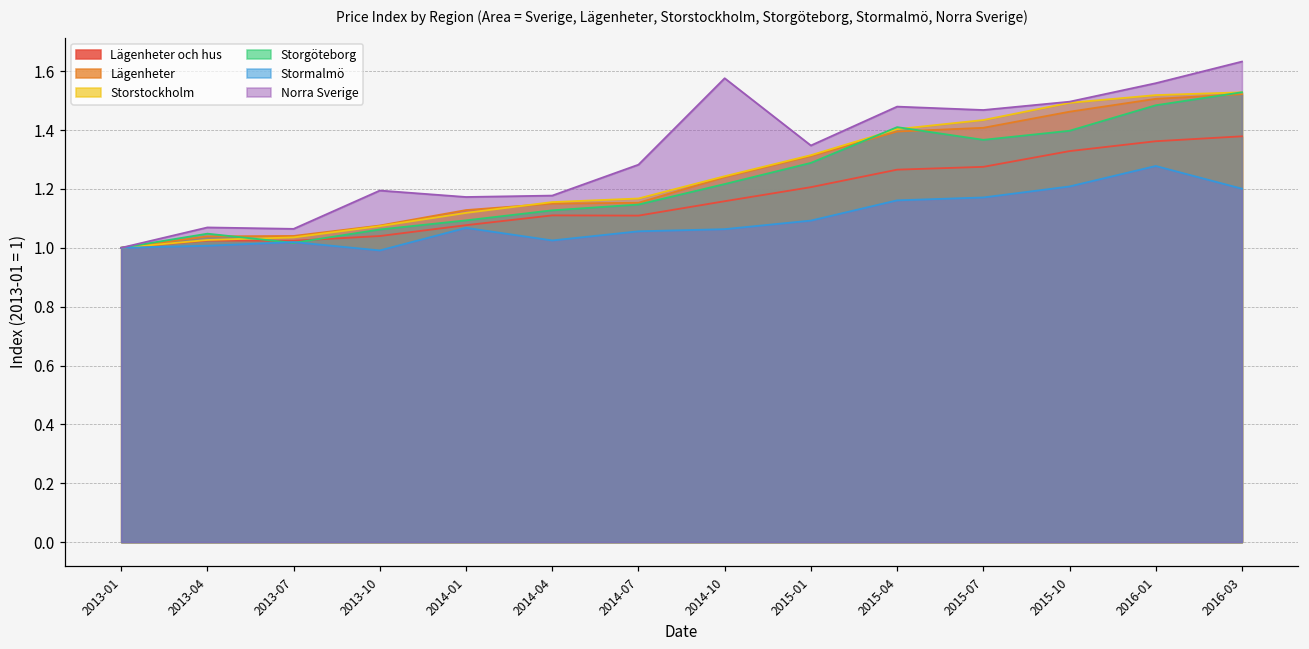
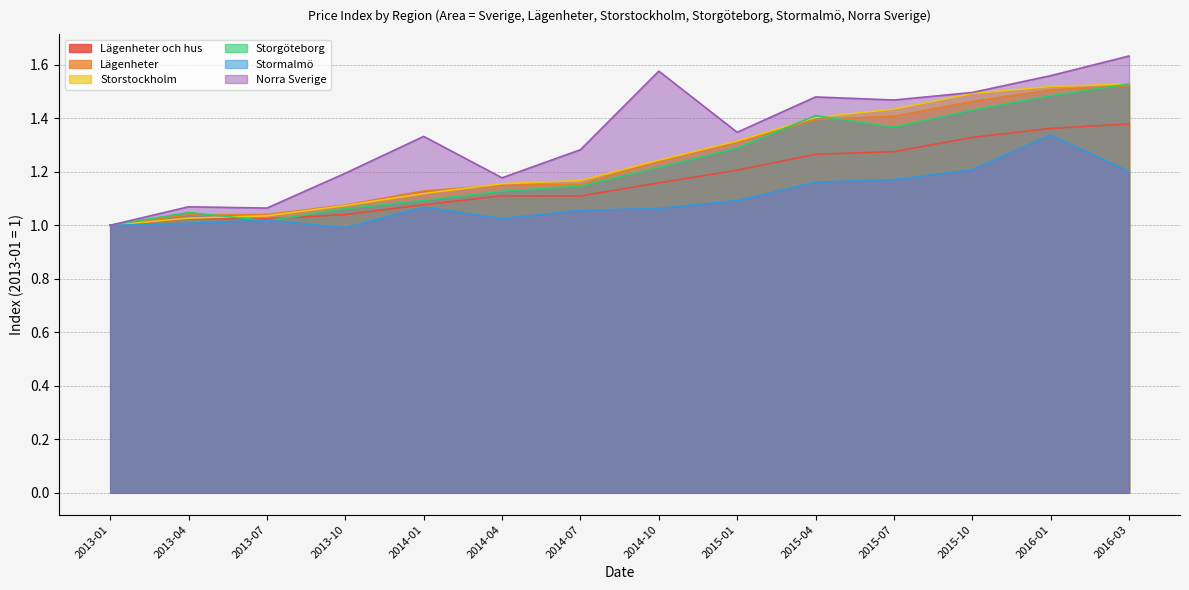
Norra Sverige, 2014-01: 1.17 -> 1.33
Storgöteborg, 2015-10: 1.40 -> 1.43
Stormalmö, 2016-01: 1.28 -> 1.34
